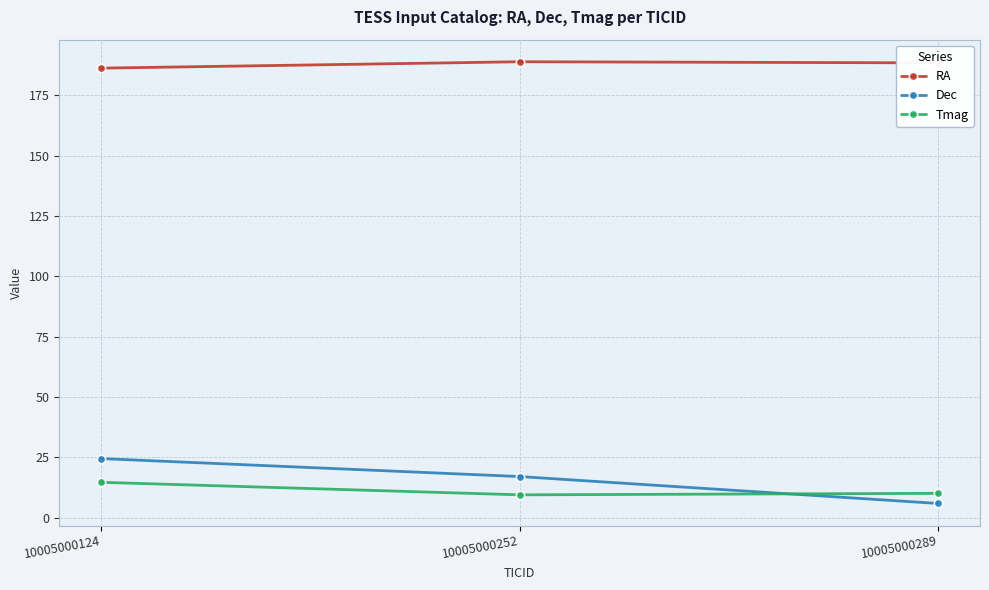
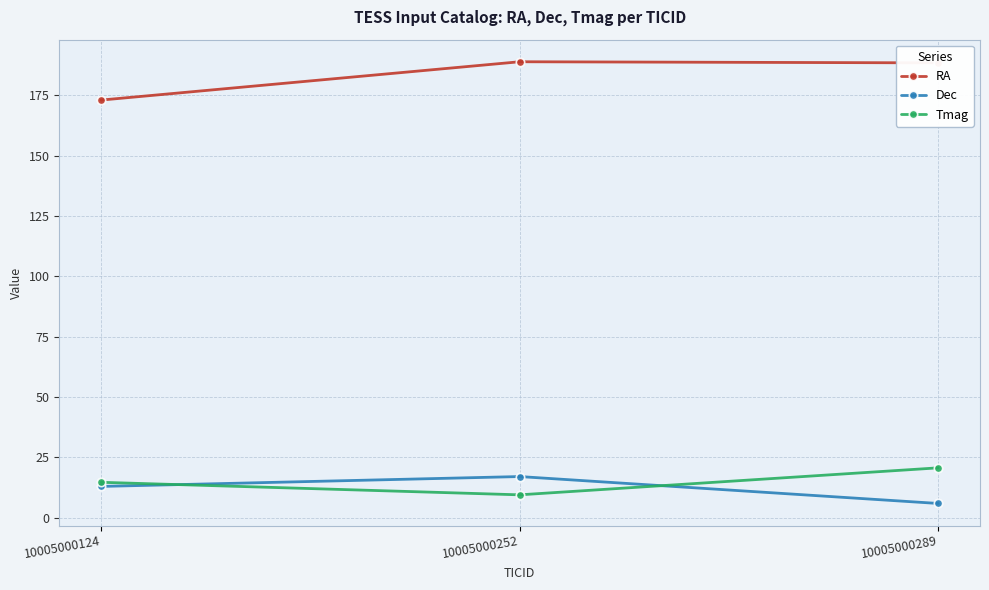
RA, 10005000124: 186 -> 173
Dec, 10005000124: 24 -> 13
Tmag, 10005000289: 10 -> 21
